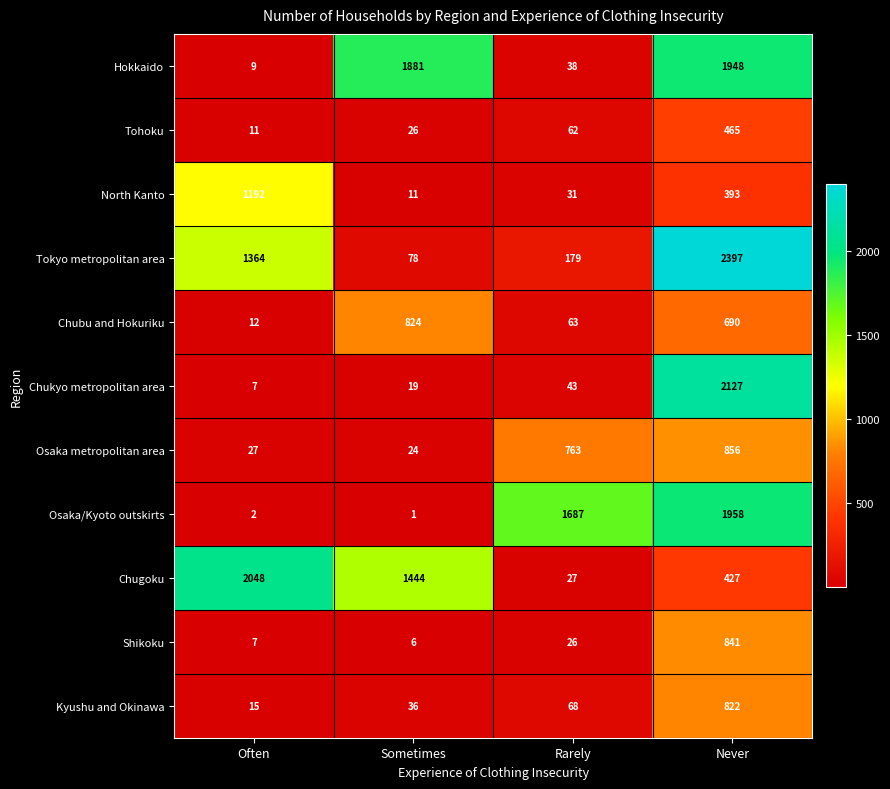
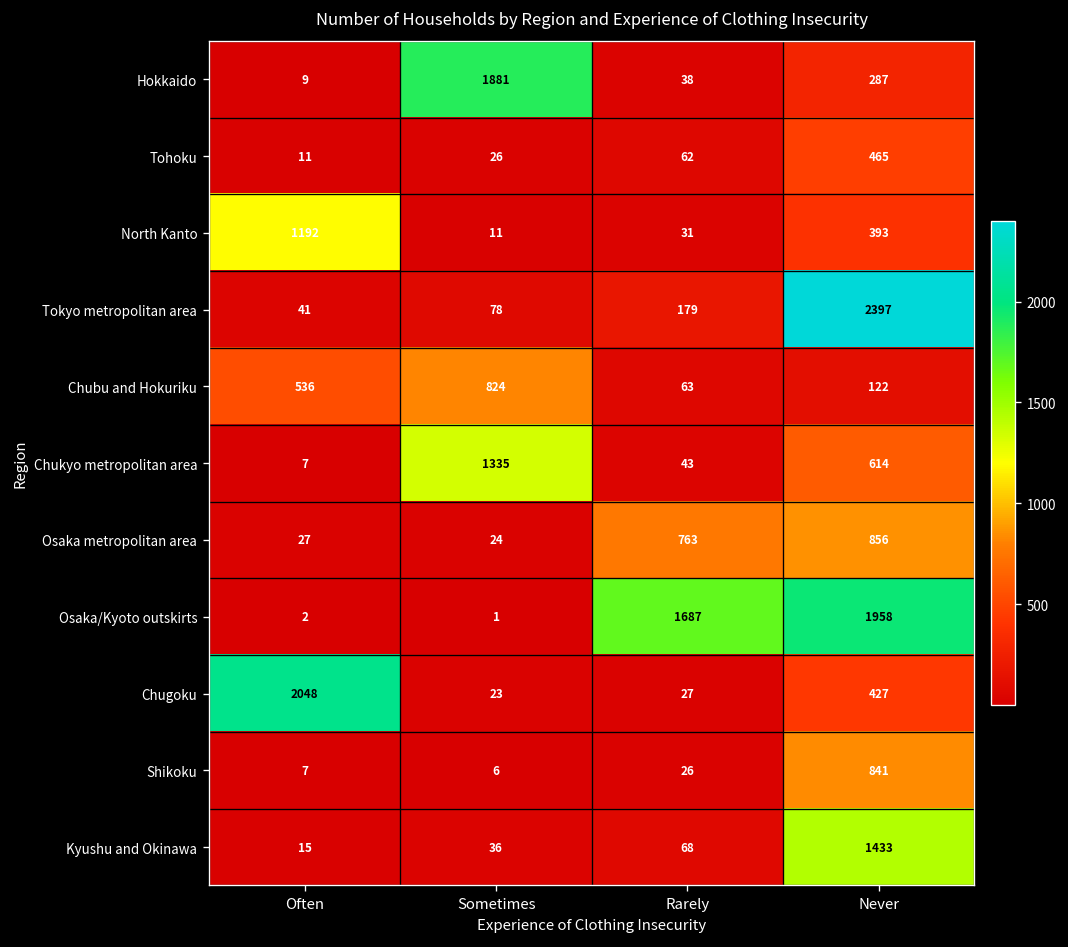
Hokkaido, Never: 1948 -> 287
Tokyo metropolitan area, Often: 1364 -> 41
Chubu and Hokuriku, Often: 12 -> 536
Chubu and Hokuriku, Never: 690 -> 122
Chukyo metropolitan area, Sometimes: 19 -> 1335
Chukyo metropolitan area, Never: 2127 -> 614
Chugoku, Sometimes: 1444 -> 23
Kyushu and Okinawa, Never: 822 -> 1433
